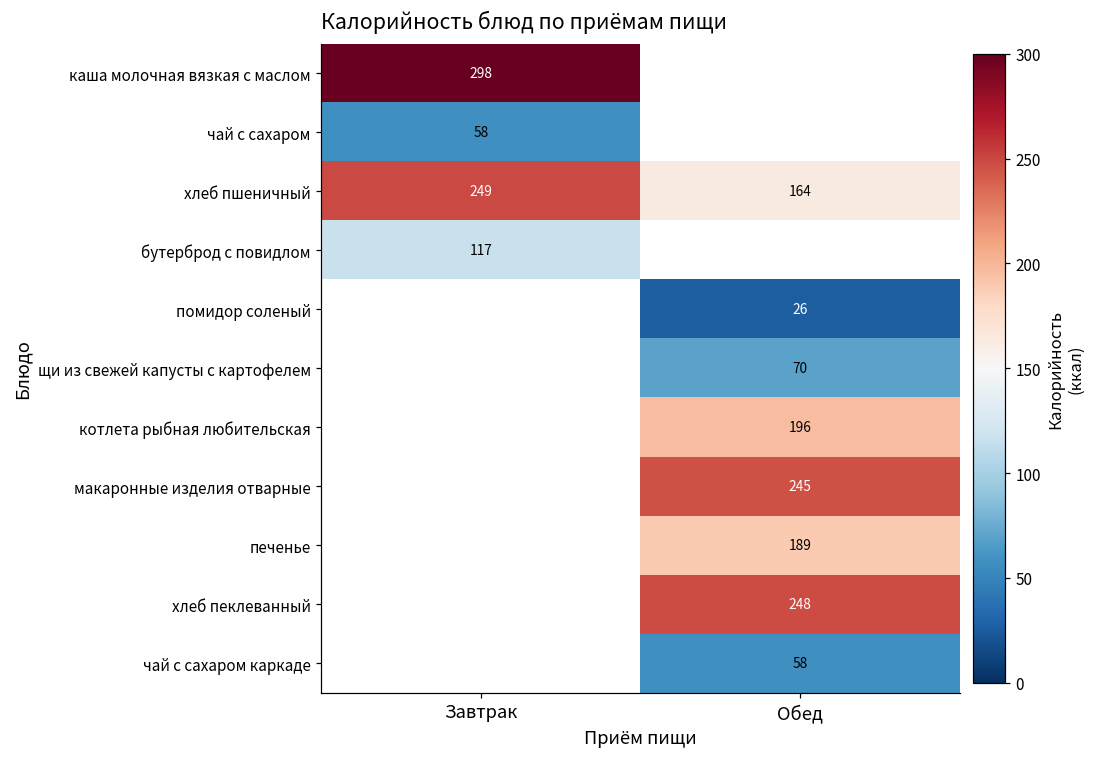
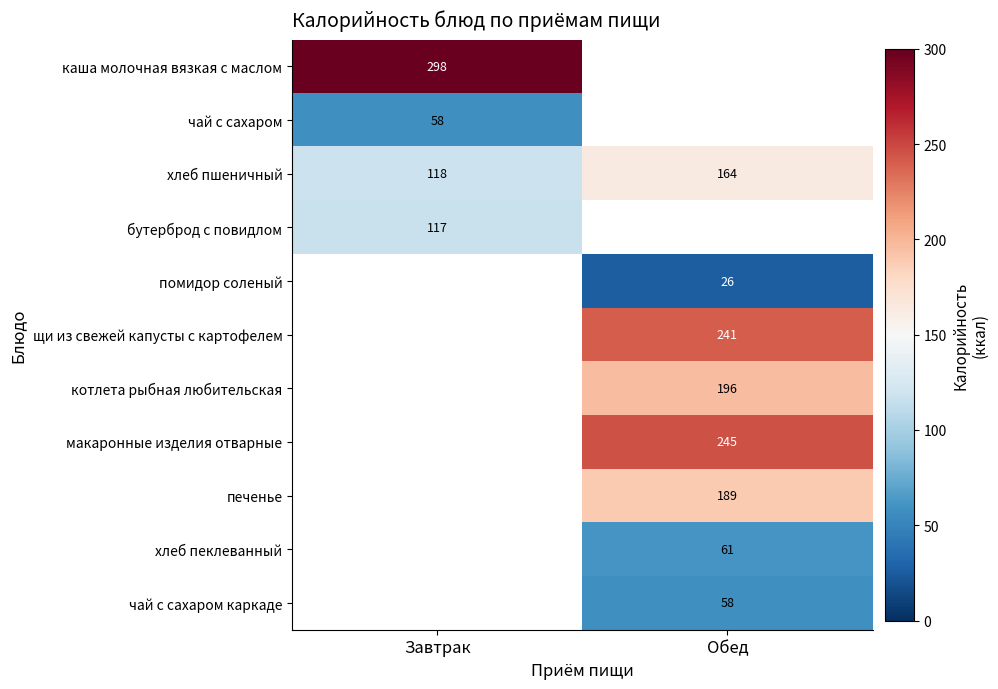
хлеб пшеничный, Завтрак: 249 -> 118
щи из свежей капусты с картофелем, Обед: 70 -> 241
хлеб пеклеванный, Обед: 248 -> 61
